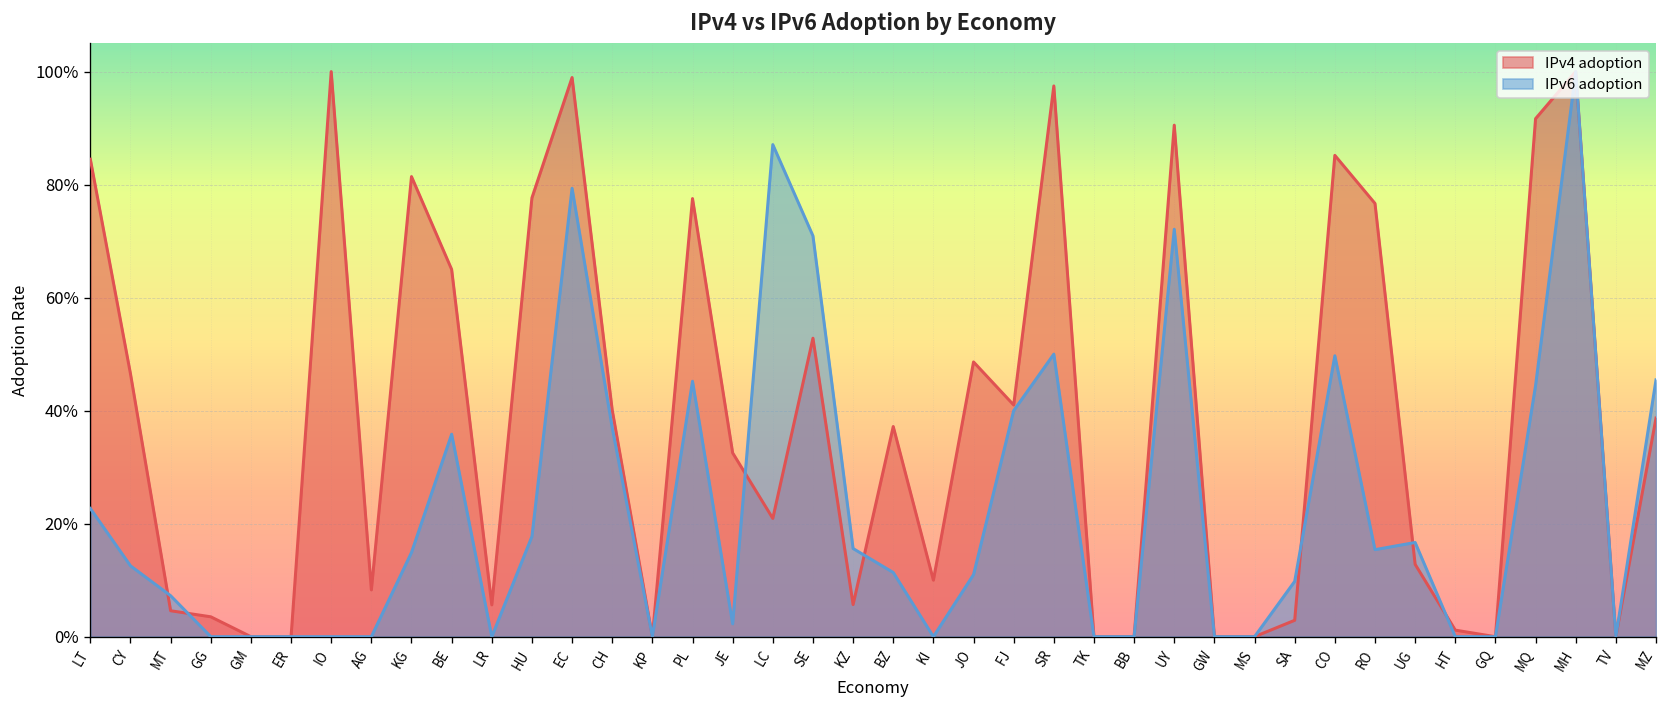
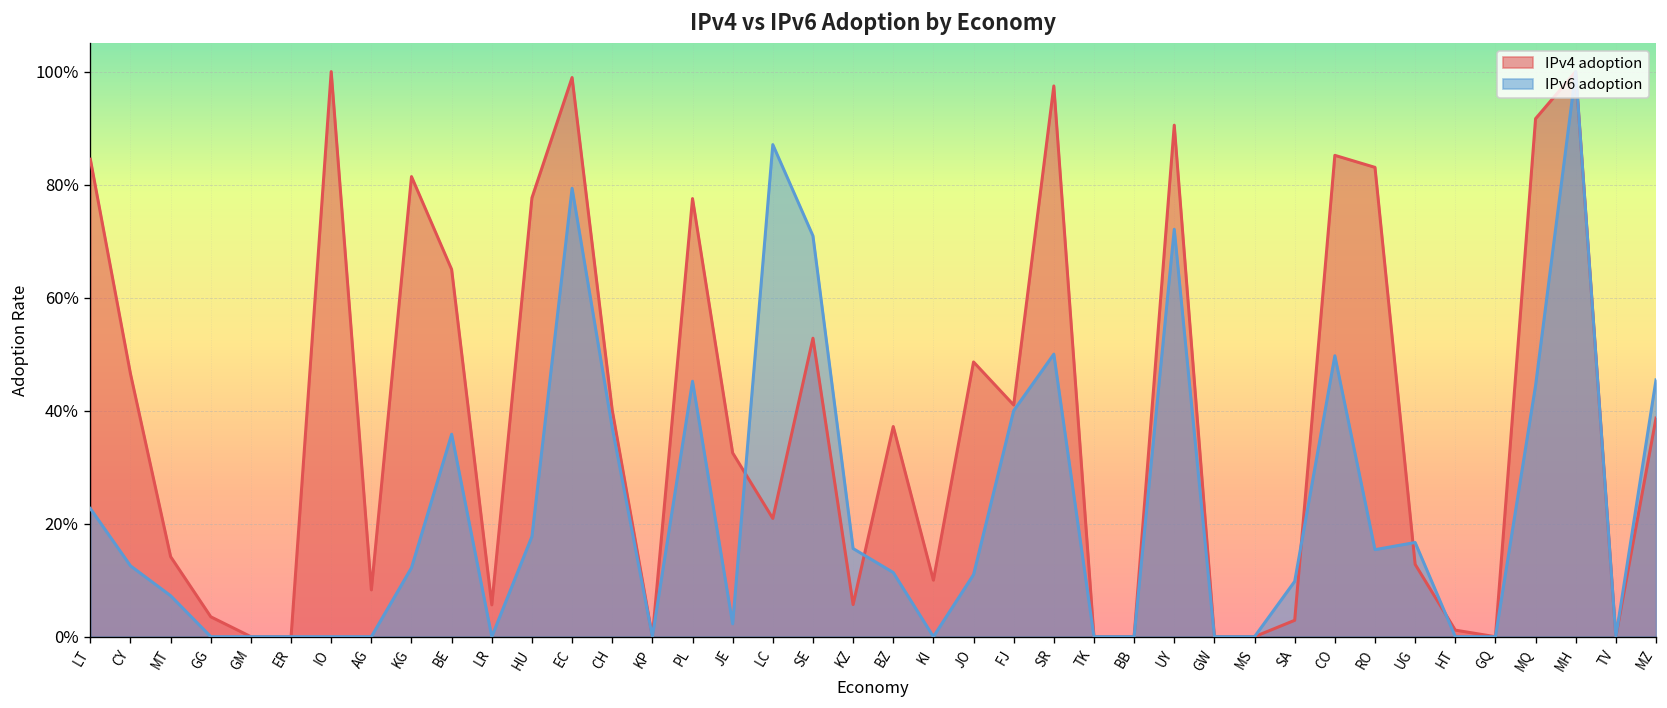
IPv4 adoption, MT: 5% -> 14%
IPv6 adoption, KG: 15% -> 12%
IPv4 adoption, RO: 77% -> 83%
